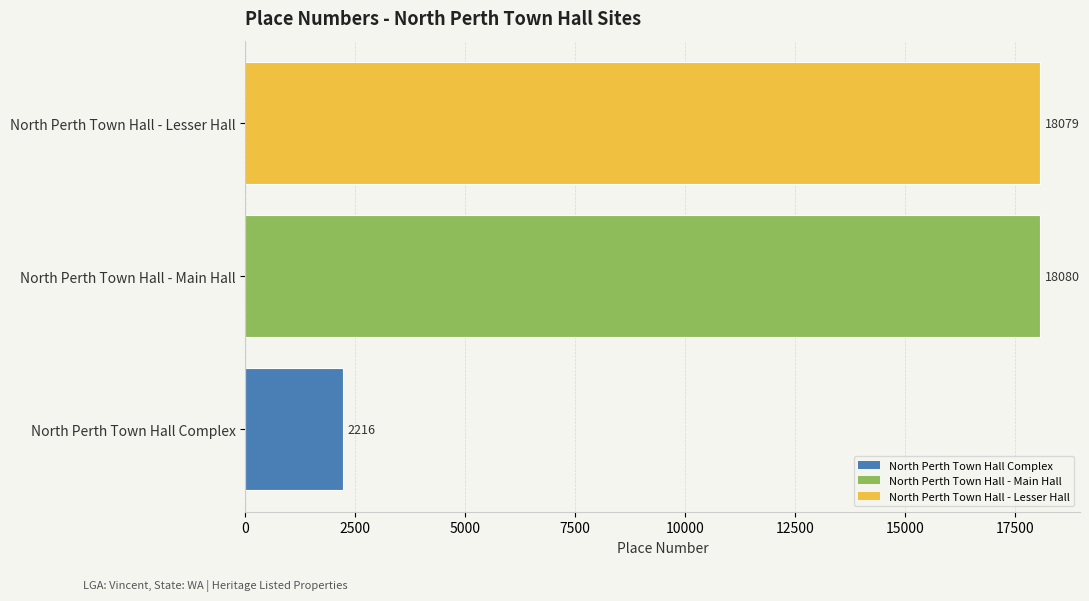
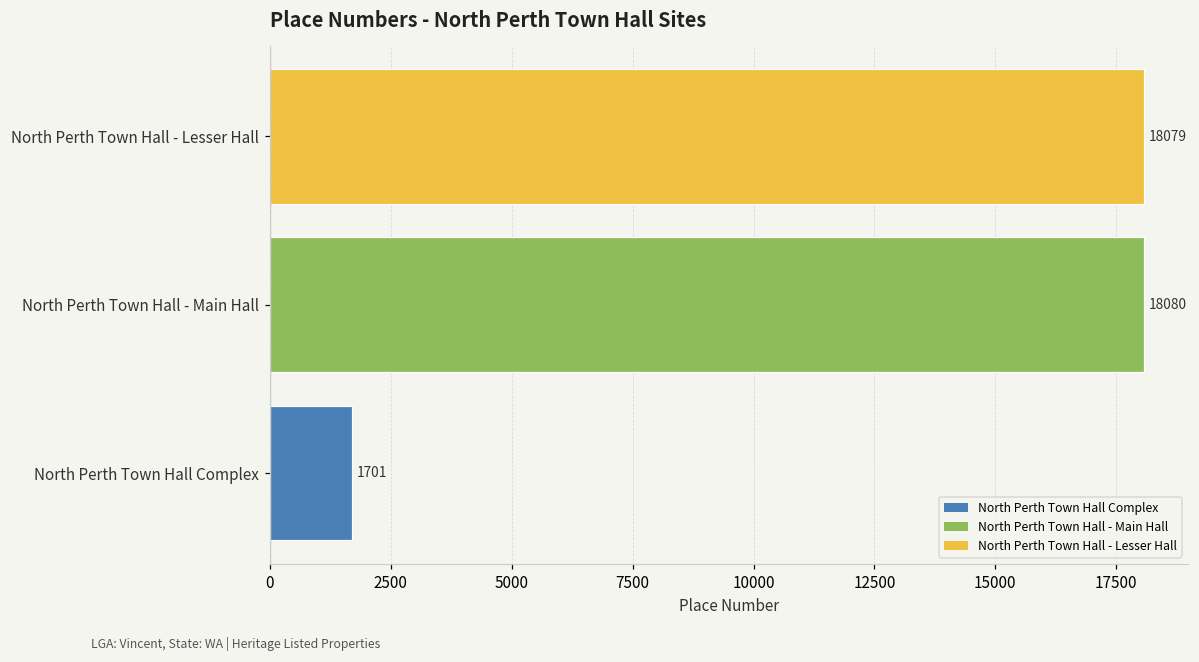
North Perth Town Hall Complex: 2216 -> 1701
